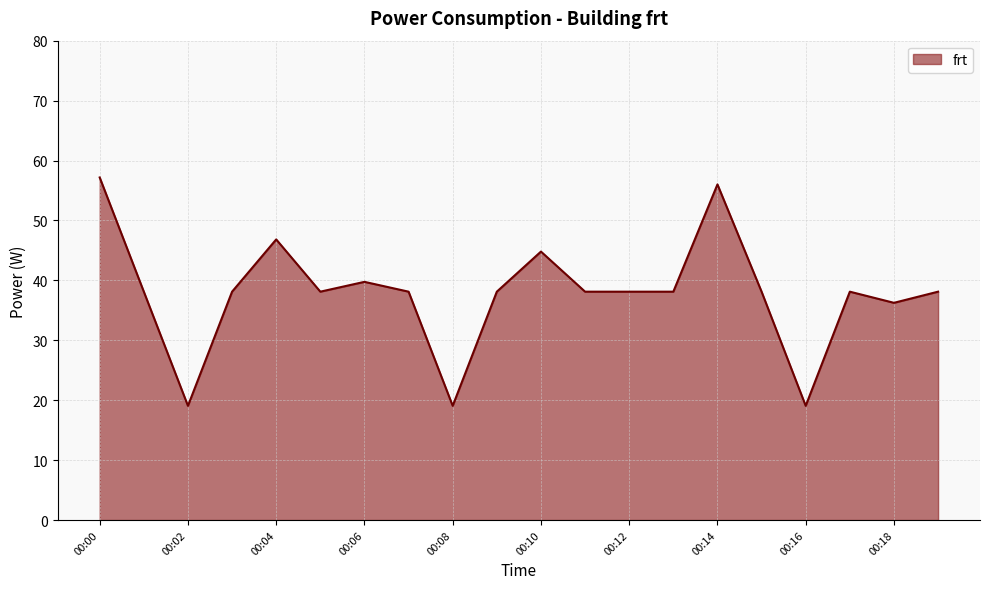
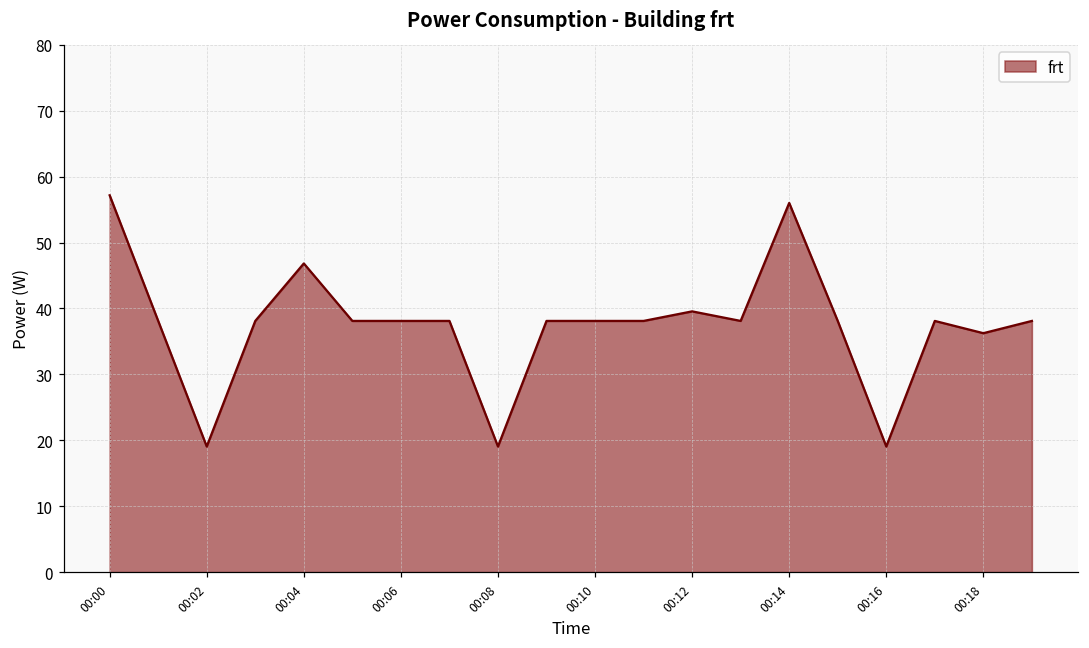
00:06: 40 -> 38
00:10: 45 -> 38
00:12: 38 -> 40
